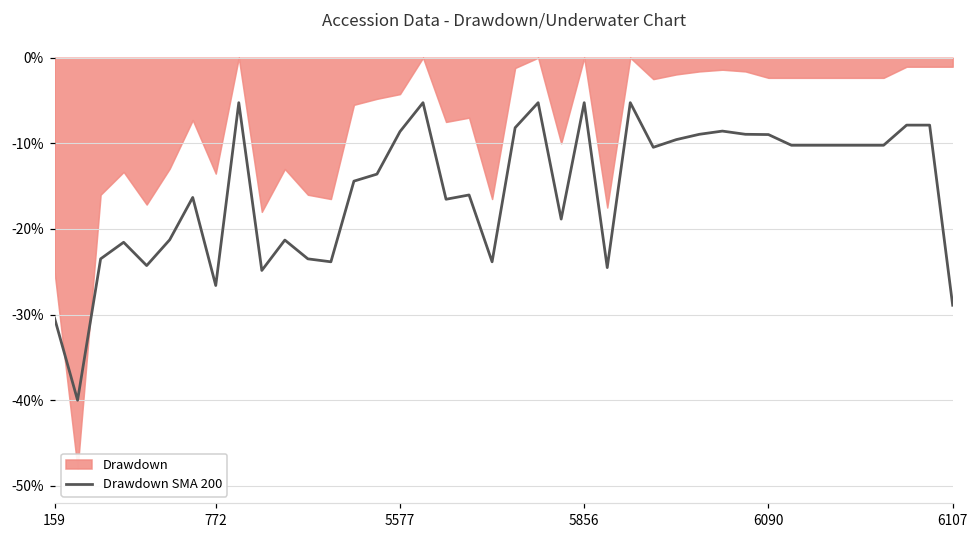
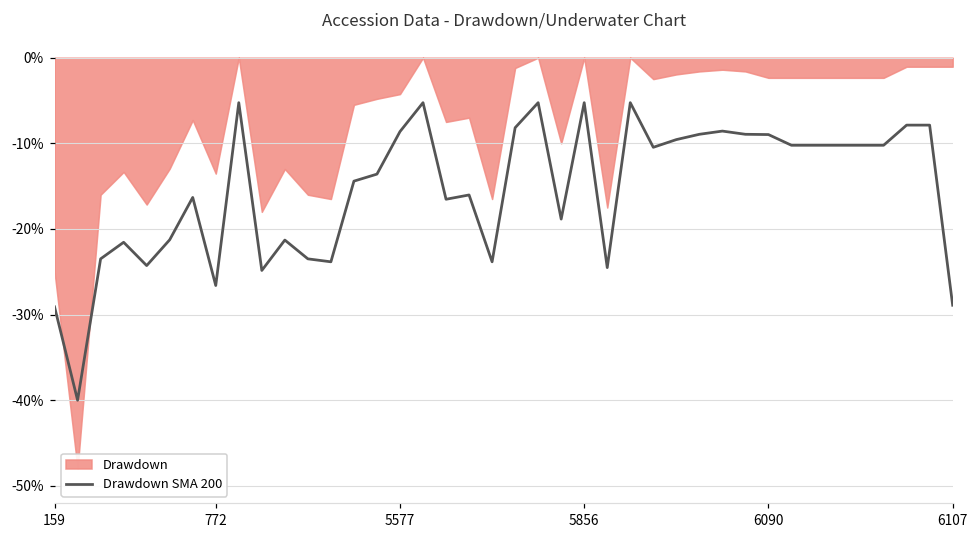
Drawdown SMA 200, 159: -30% -> -29%
